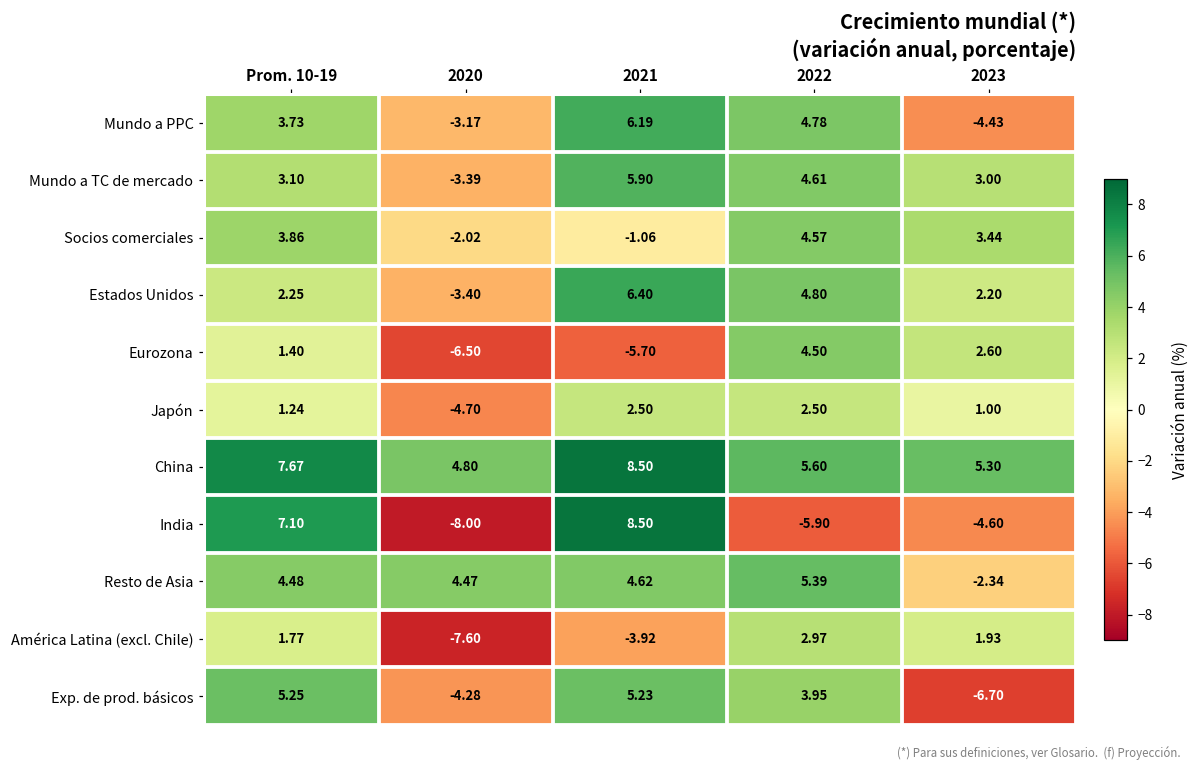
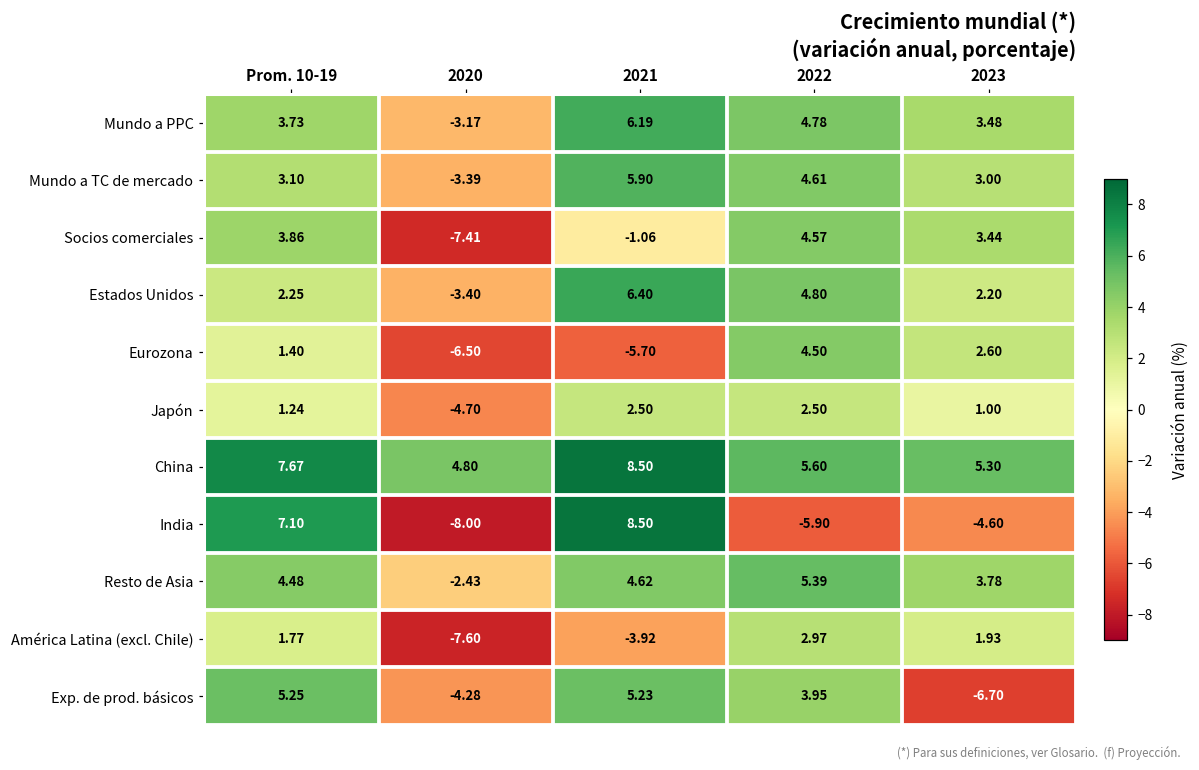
Mundo a PPC, 2023: -4.43 -> 3.48
Socios comerciales, 2020: -2.02 -> -7.41
Resto de Asia, 2020: 4.47 -> -2.43
Resto de Asia, 2023: -2.34 -> 3.78
